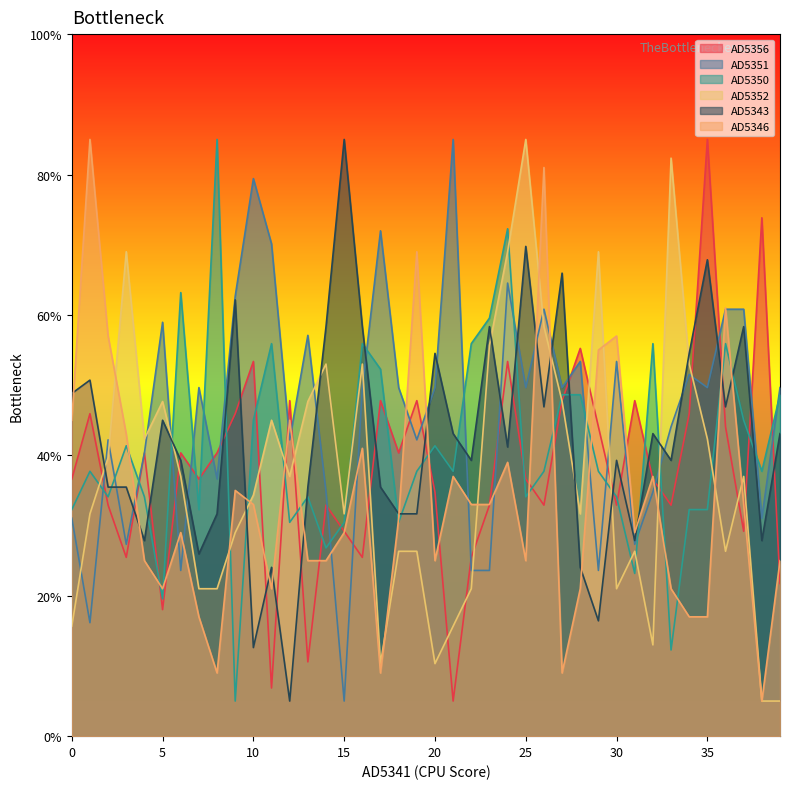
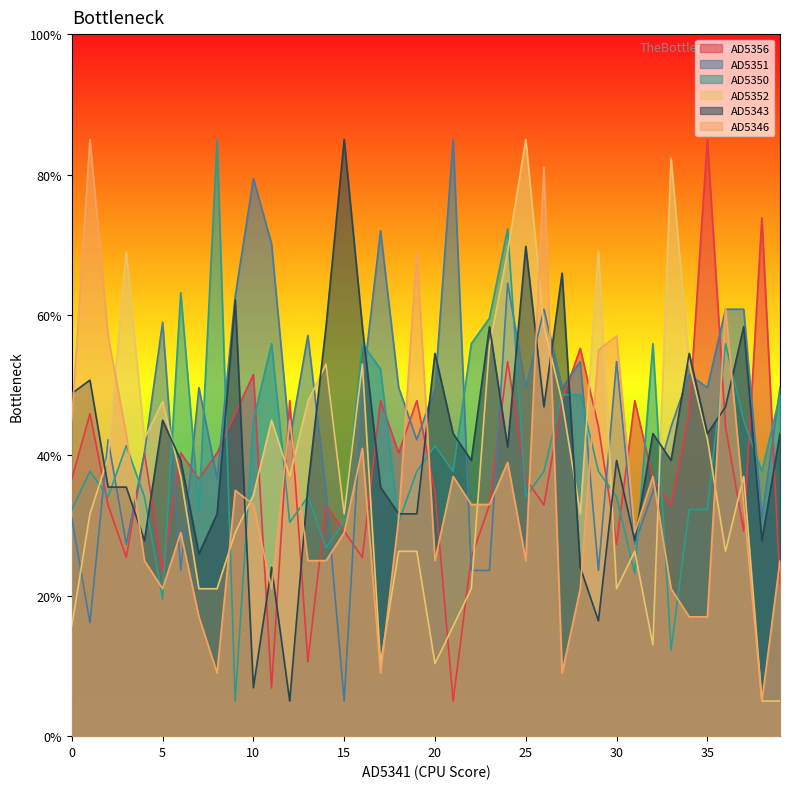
AD5356, 5: 18% -> 24%
AD5356, 10: 53% -> 52%
AD5343, 10: 13% -> 7%
AD5356, 30: 33% -> 27%
AD5343, 35: 68% -> 43%
